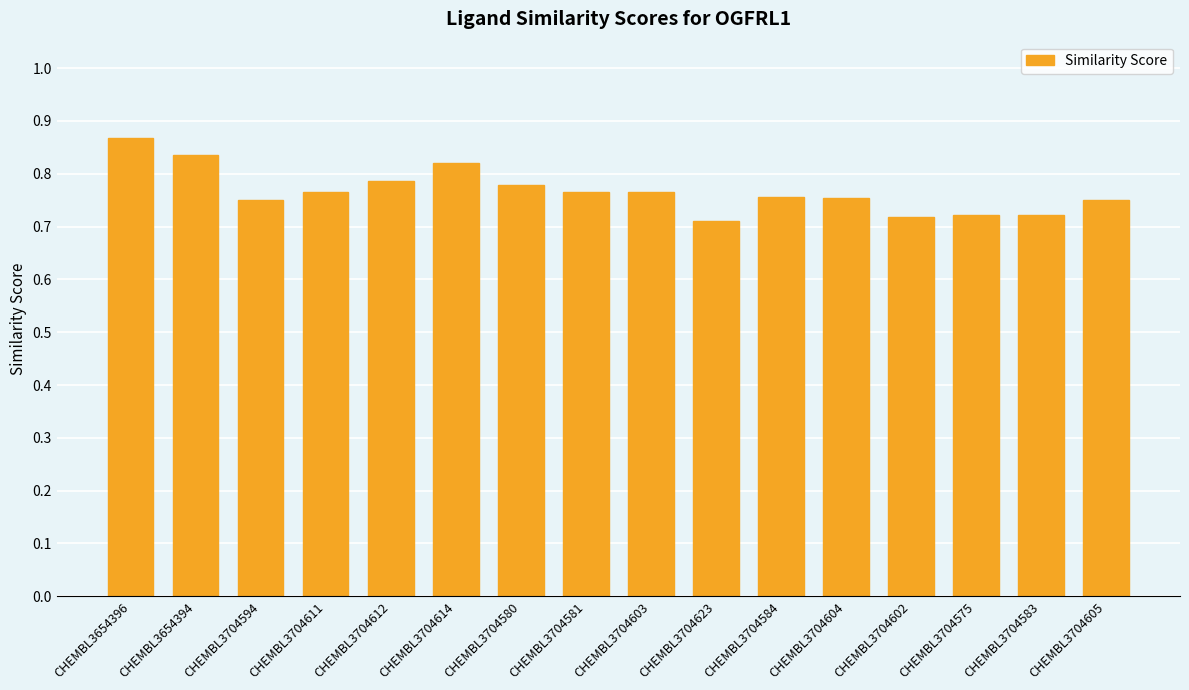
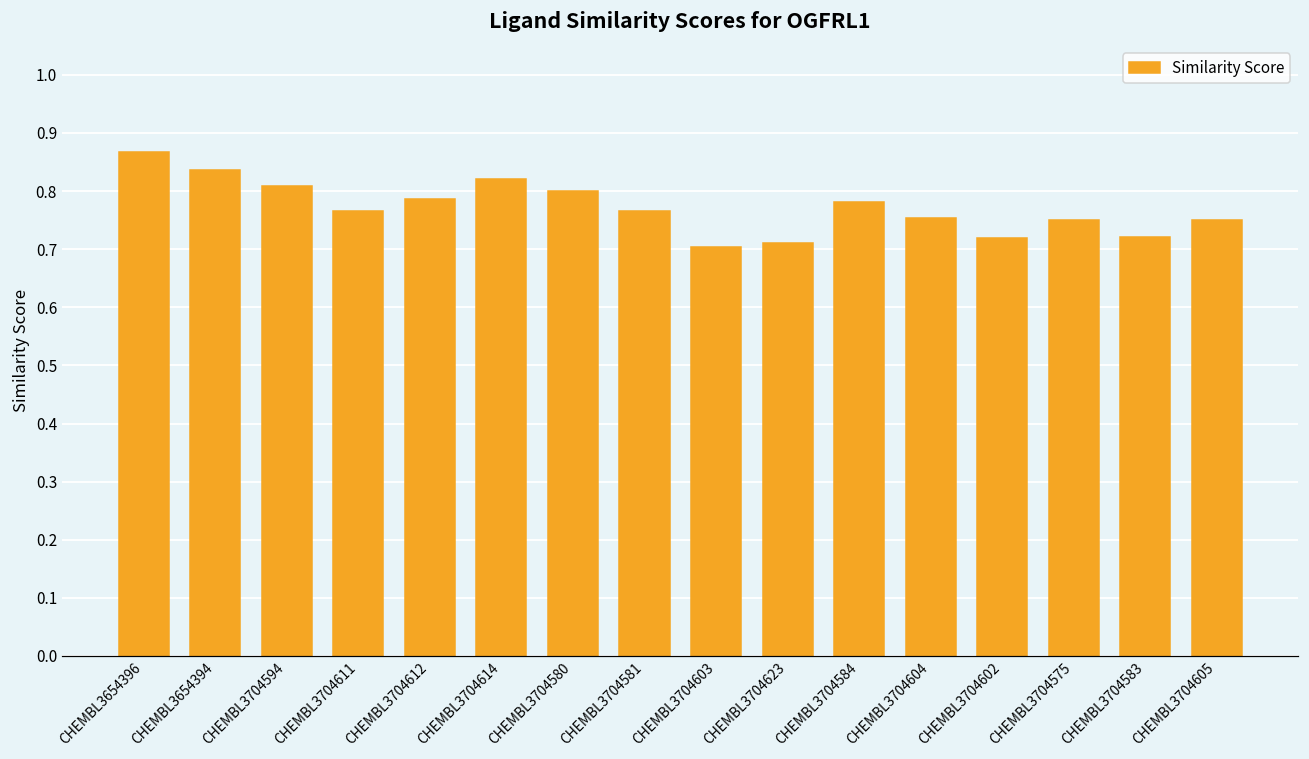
CHEMBL3704594: 0.75 -> 0.81
CHEMBL3704580: 0.78 -> 0.80
CHEMBL3704603: 0.77 -> 0.70
CHEMBL3704584: 0.76 -> 0.78
CHEMBL3704575: 0.72 -> 0.75
